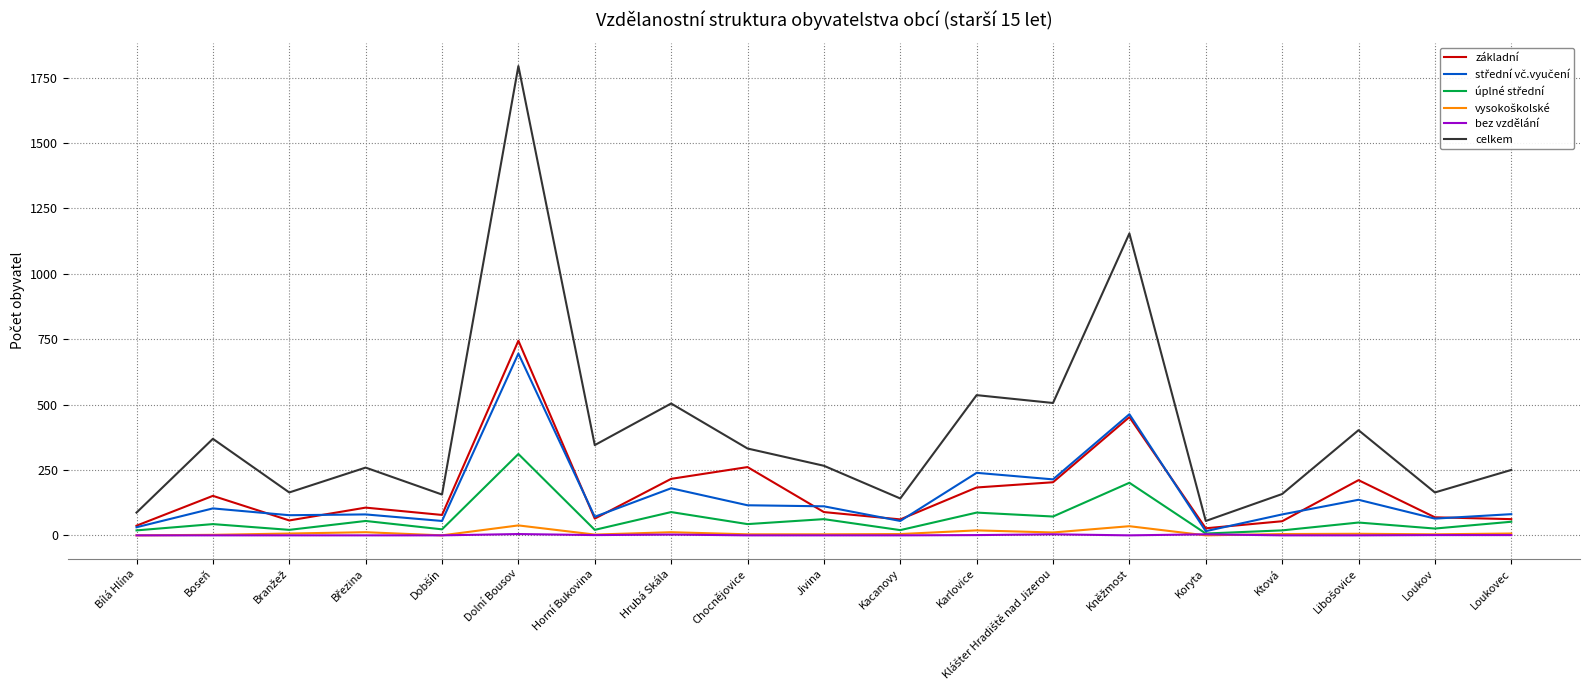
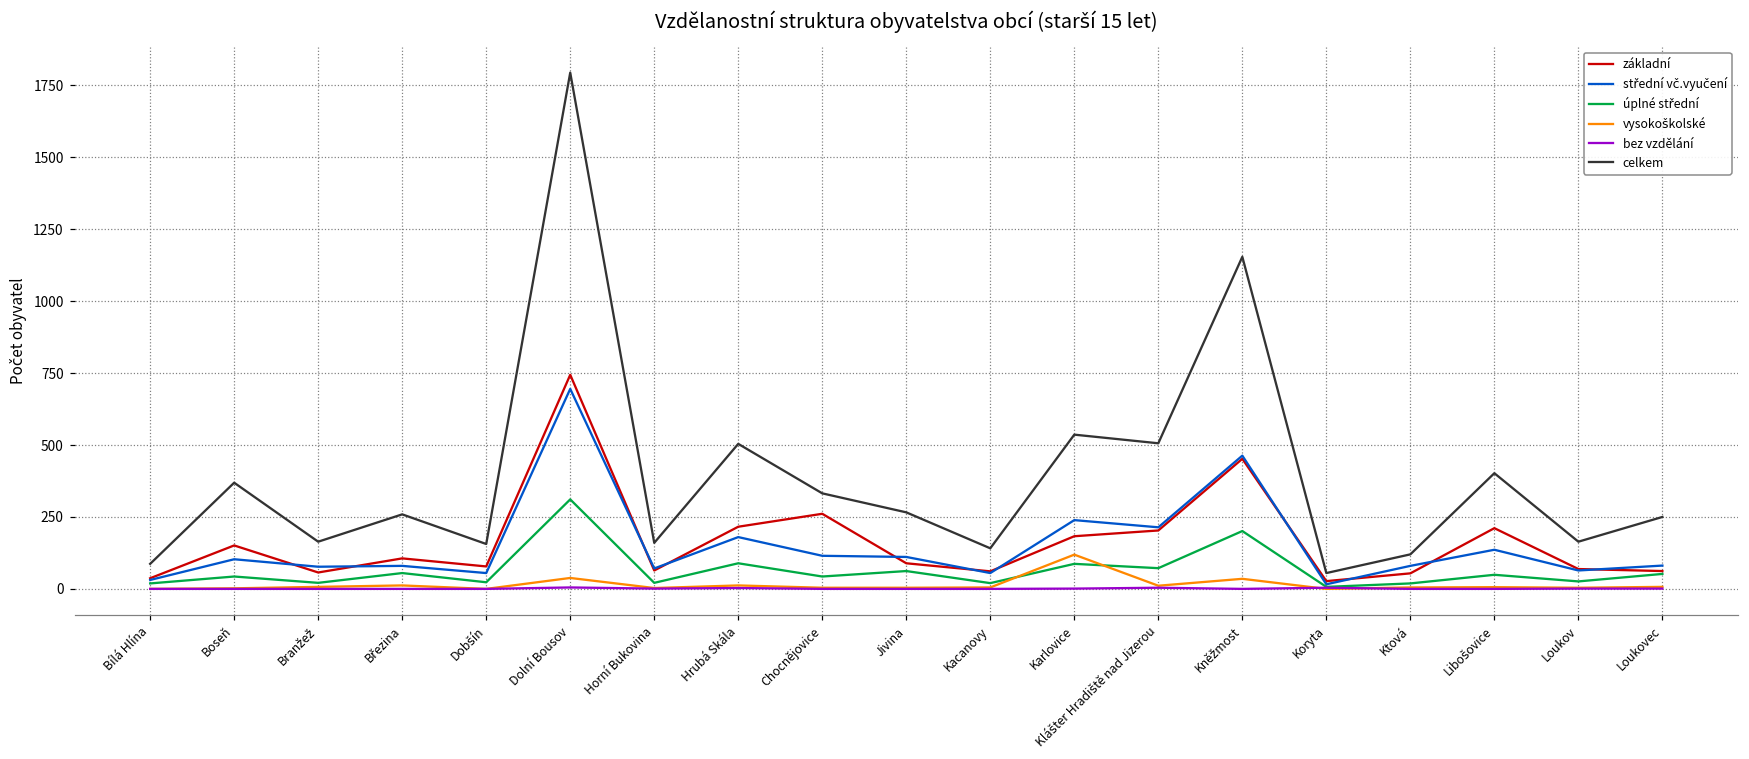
celkem, Horní Bukovina: 350 -> 160
vysokoškolské, Karlovice: 20 -> 120
celkem, Ktová: 160 -> 120
